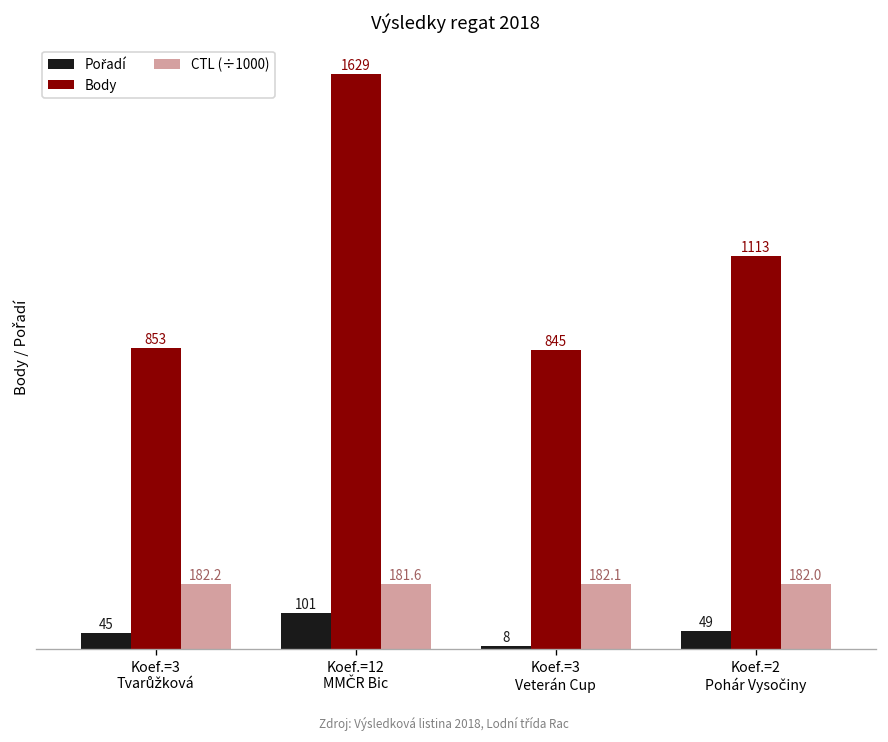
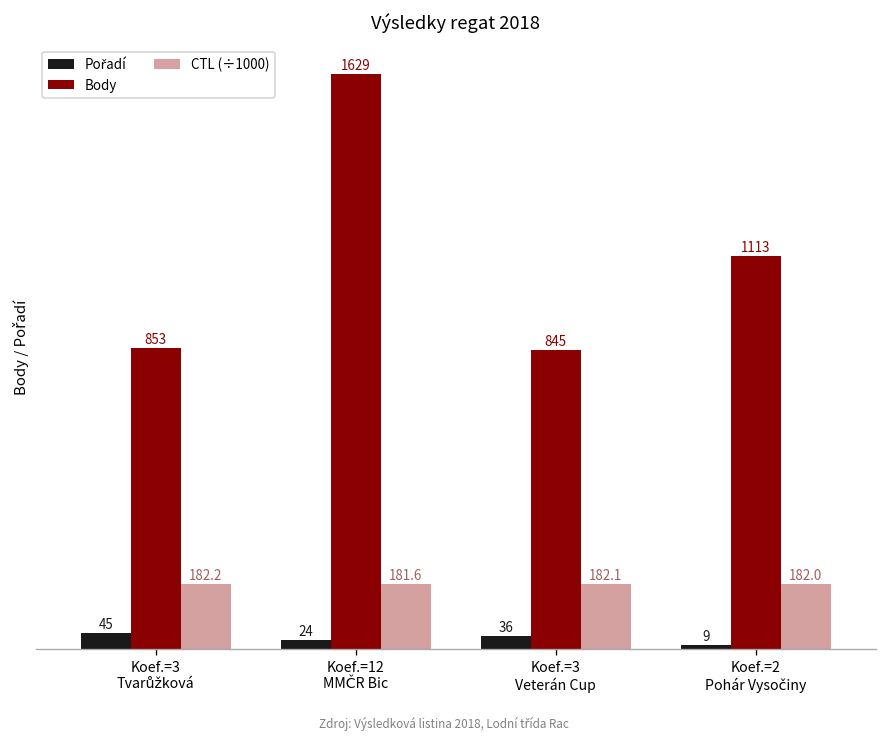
Pořadí, Koef.=12 MMČR Bic: 101 -> 24
Pořadí, Koef.=3 Veterán Cup: 8 -> 36
Pořadí, Koef.=2 Pohár Vysočiny: 49 -> 9
